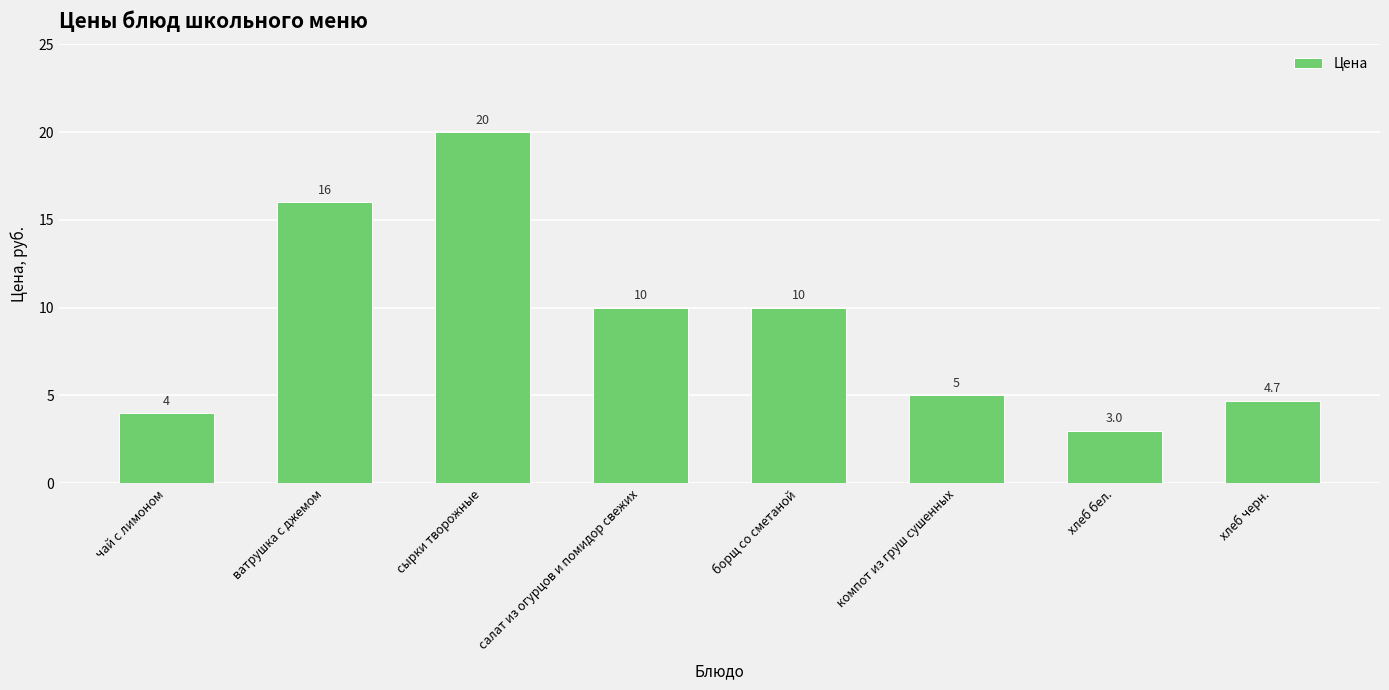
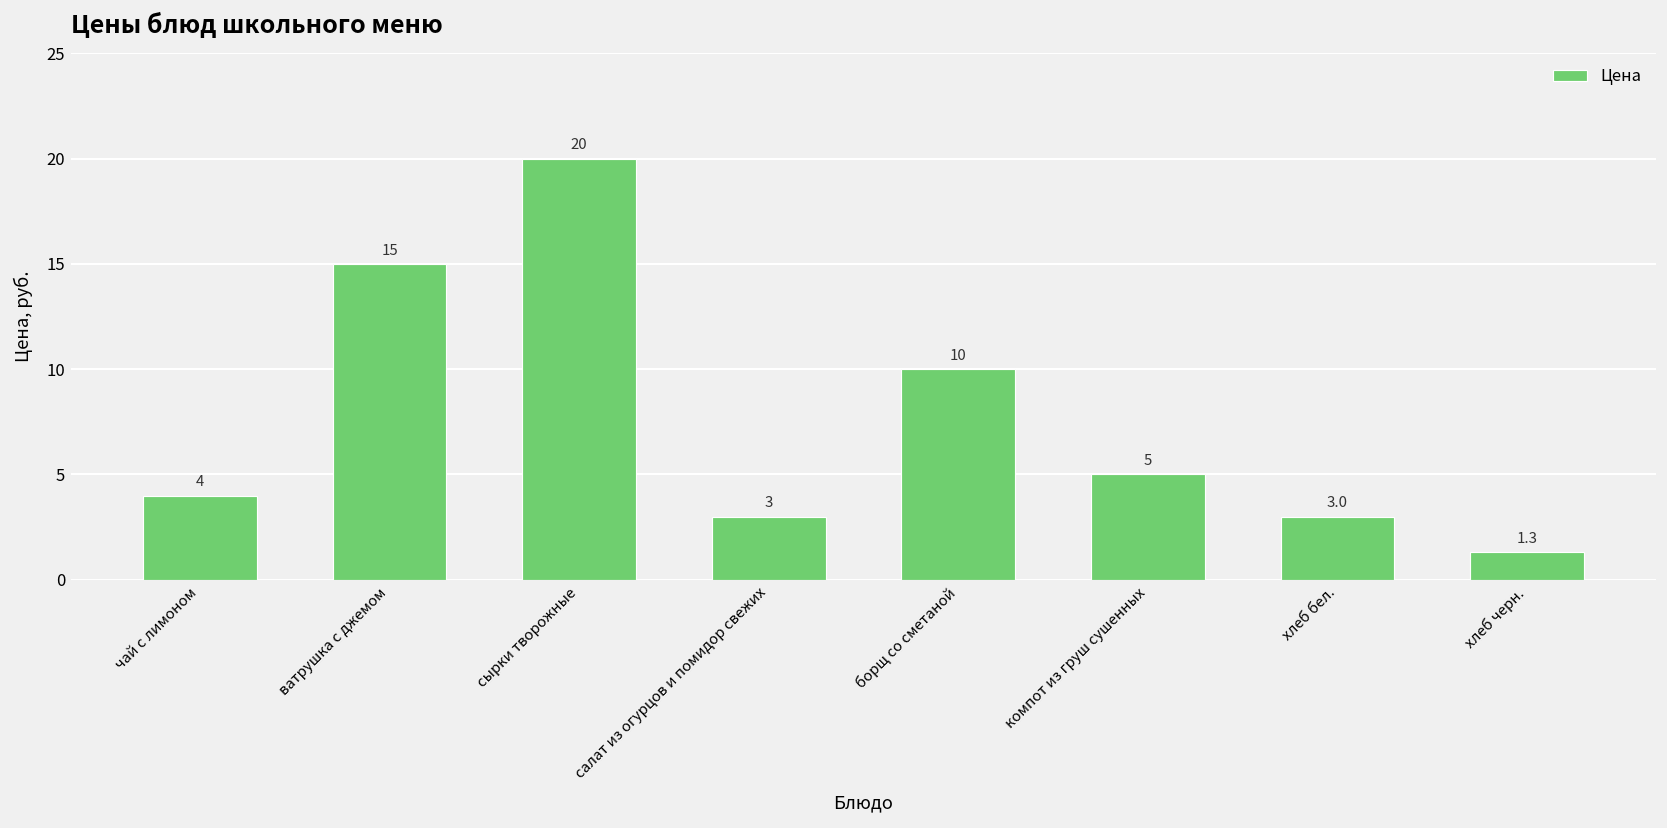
ватрушка с джемом: 16 -> 15
салат из огурцов и помидор свежих: 10 -> 3
хлеб черн.: 4.7 -> 1.3
